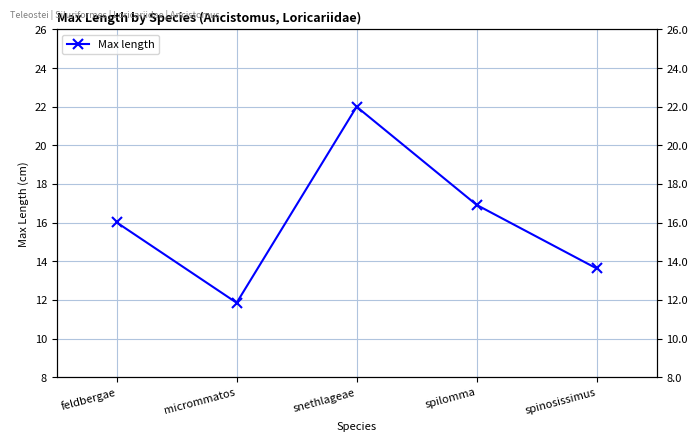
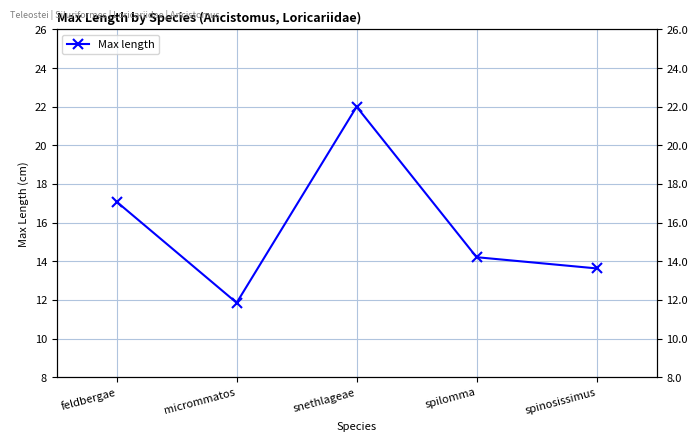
feldbergae: 16.0 -> 17.1
spilomma: 16.9 -> 14.2
